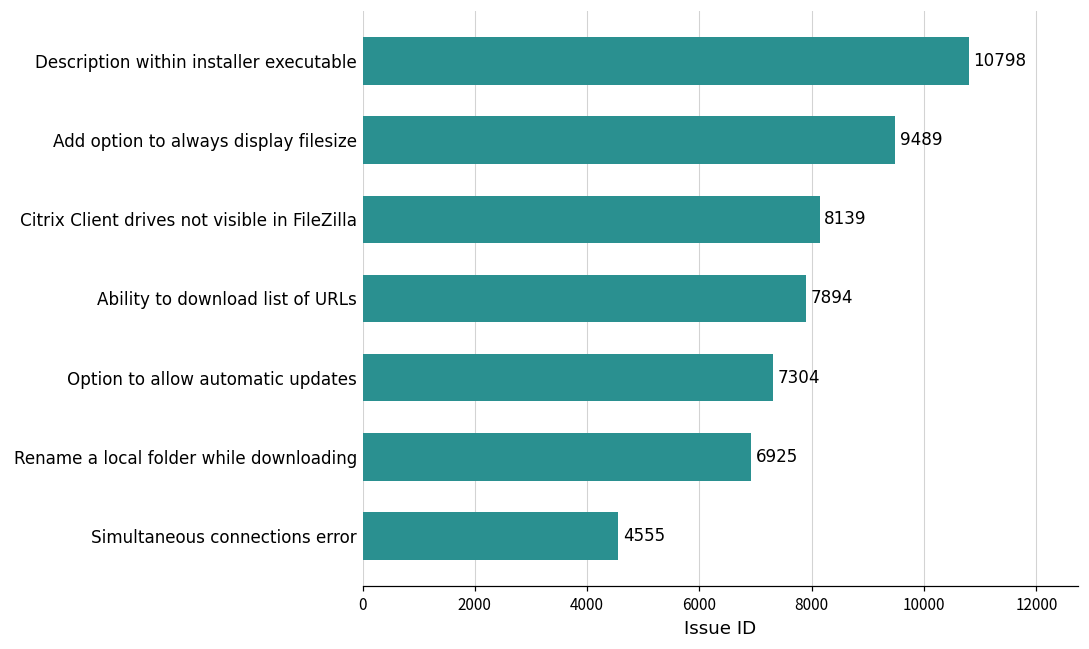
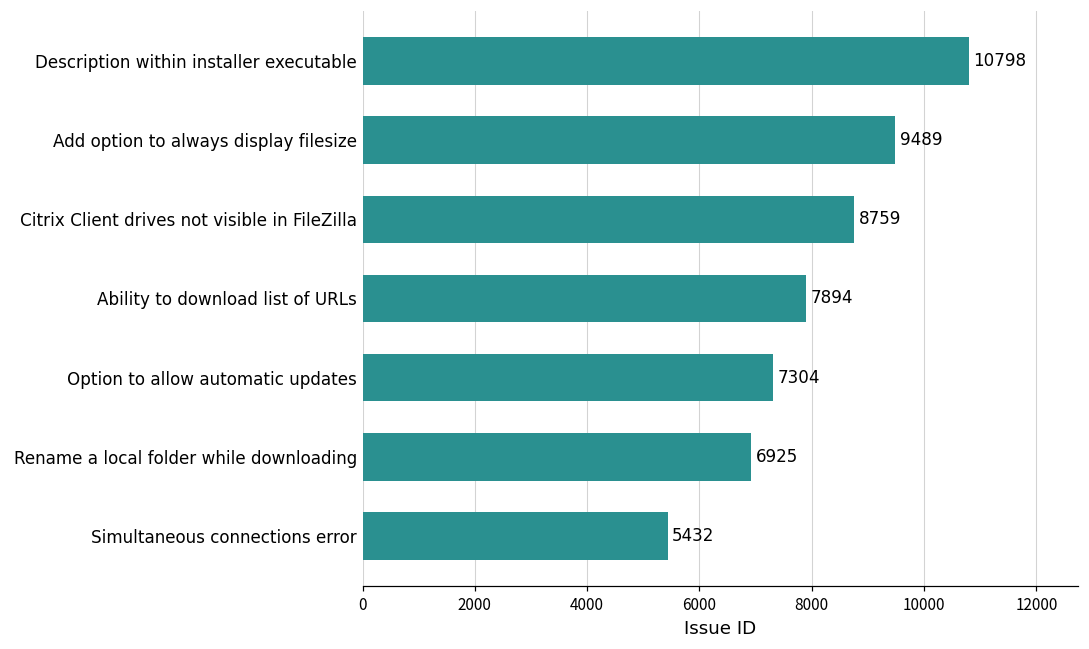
Citrix Client drives not visible in FileZilla: 8139 -> 8759
Simultaneous connections error: 4555 -> 5432
